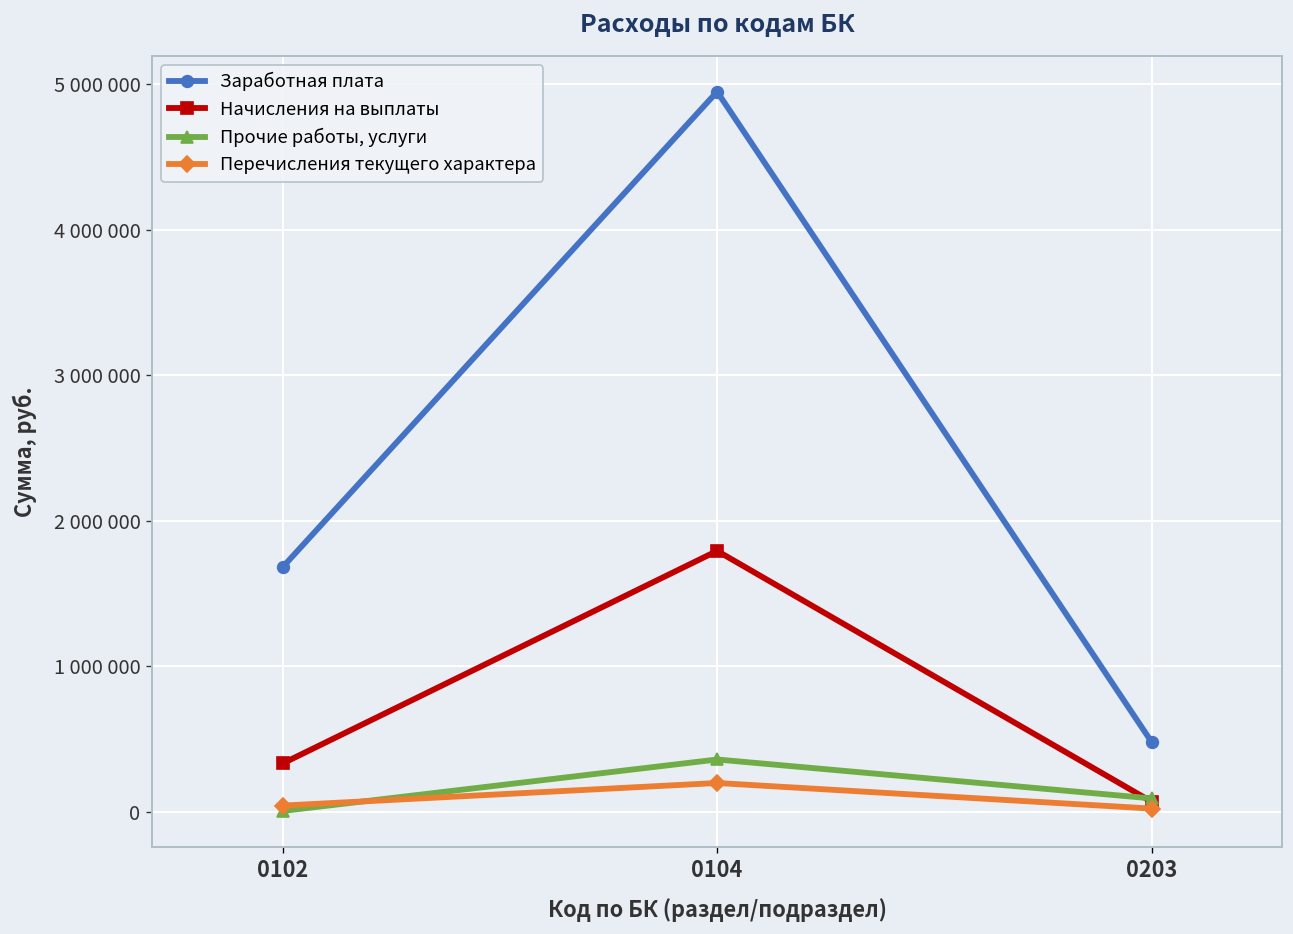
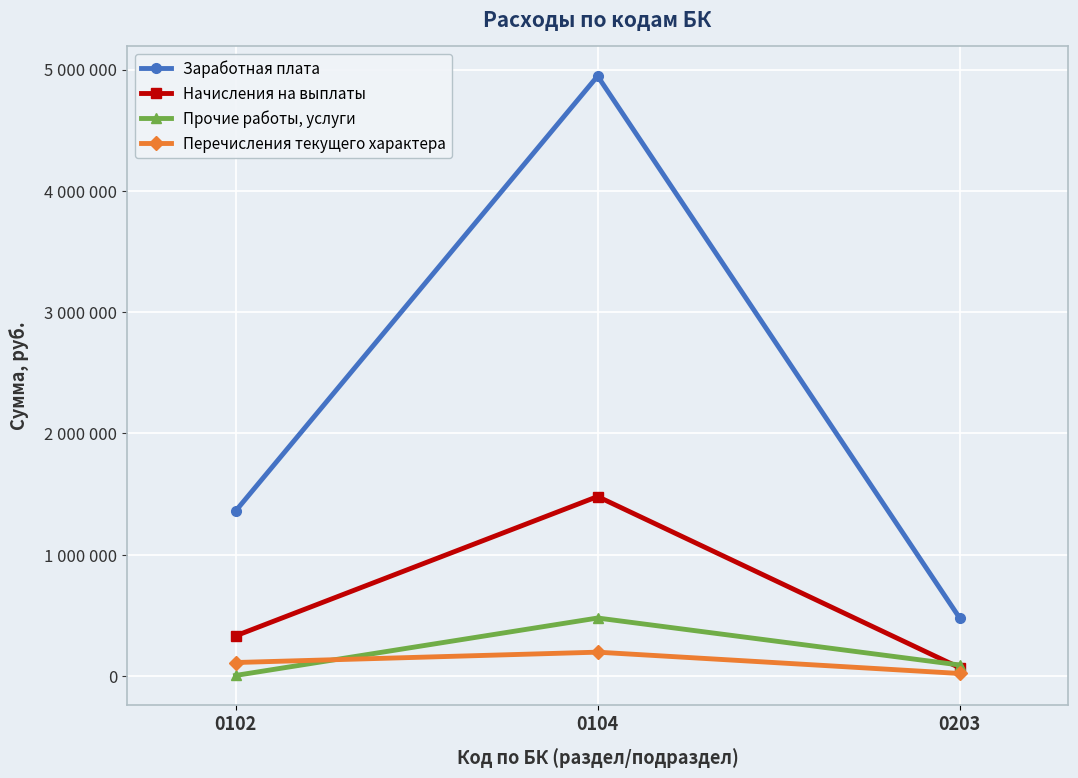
Заработная плата, 0102: 1680000 -> 1360000
Перечисления текущего характера, 0102: 40000 -> 110000
Начисления на выплаты, 0104: 1790000 -> 1480000
Прочие работы, услуги, 0104: 360000 -> 480000
